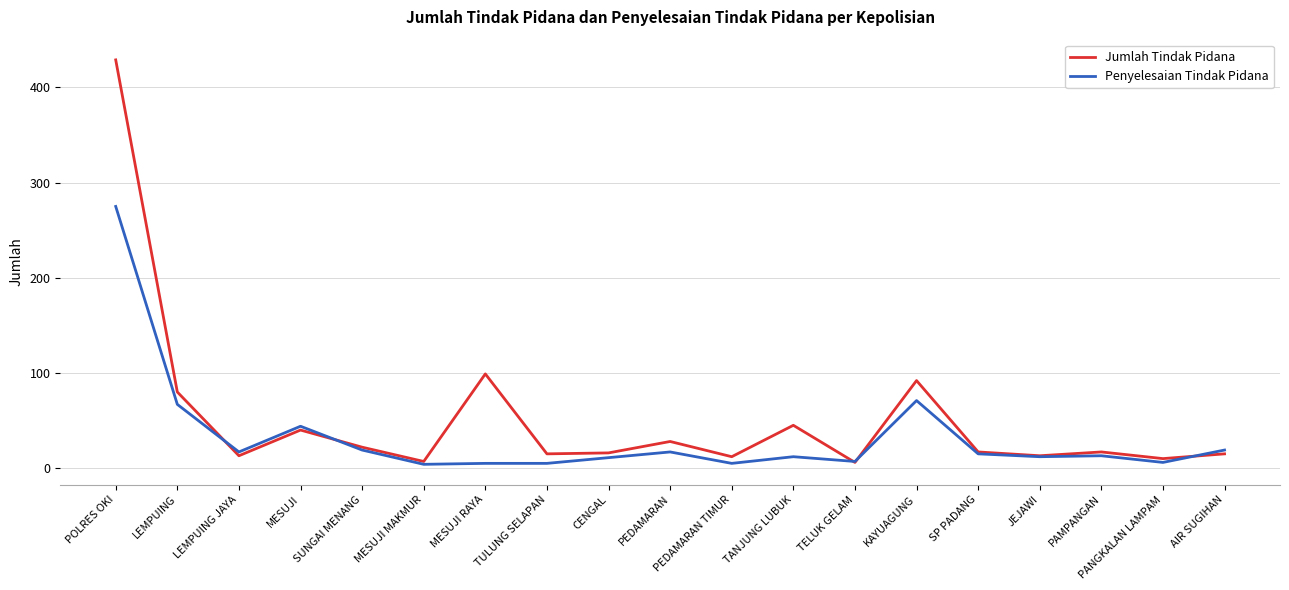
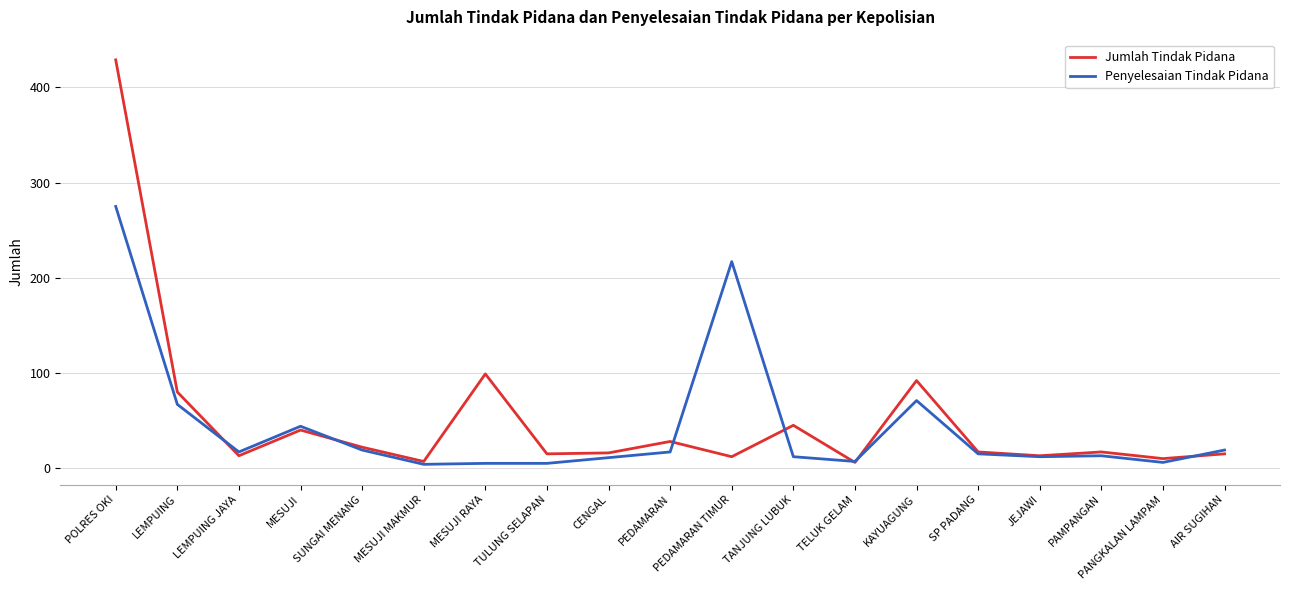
Penyelesaian Tindak Pidana, PEDAMARAN TIMUR: 10 -> 220
